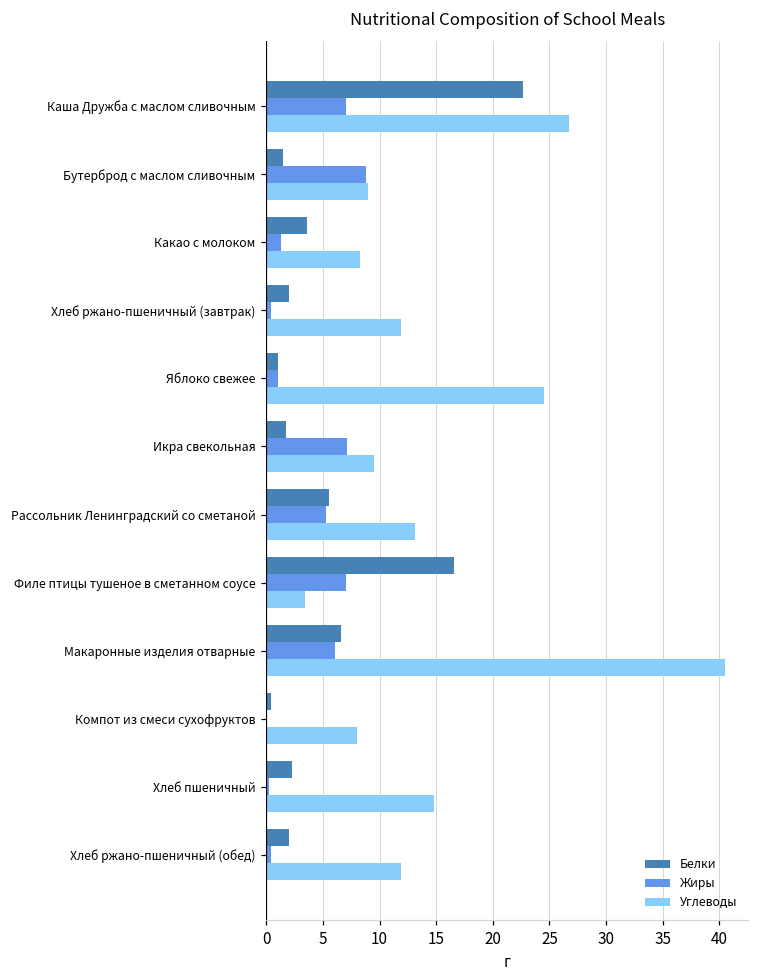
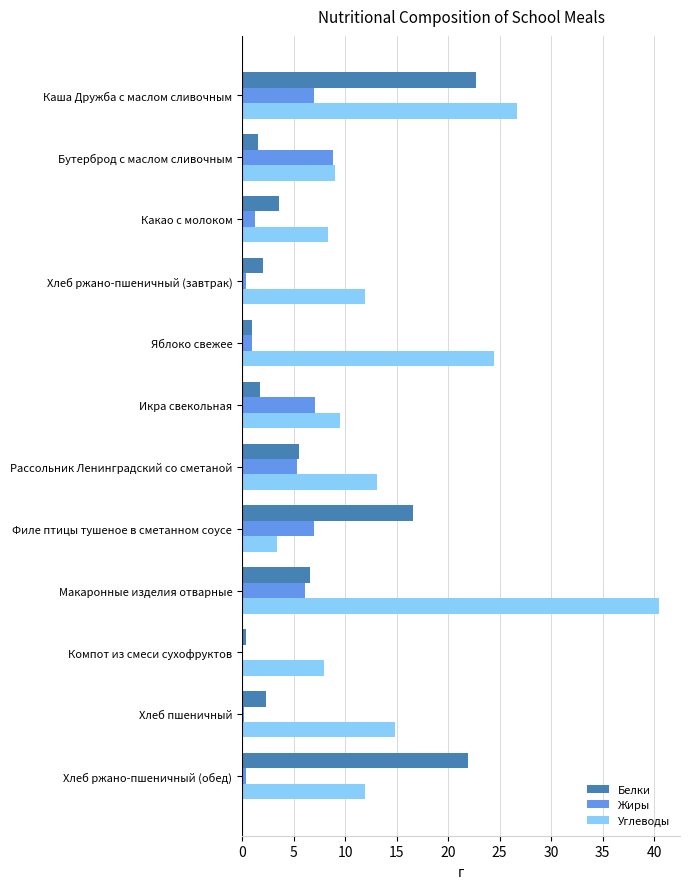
Белки, Хлеб ржано-пшеничный (обед): 2.0 -> 21.9
